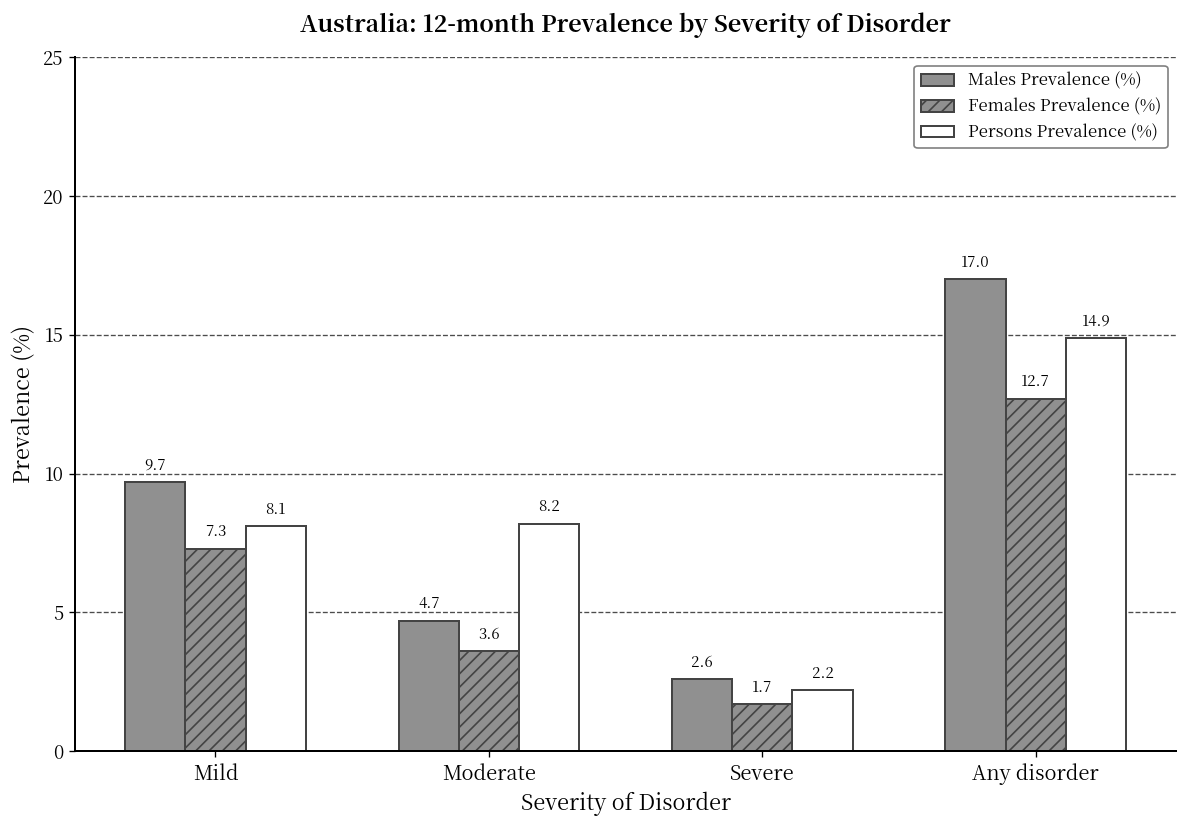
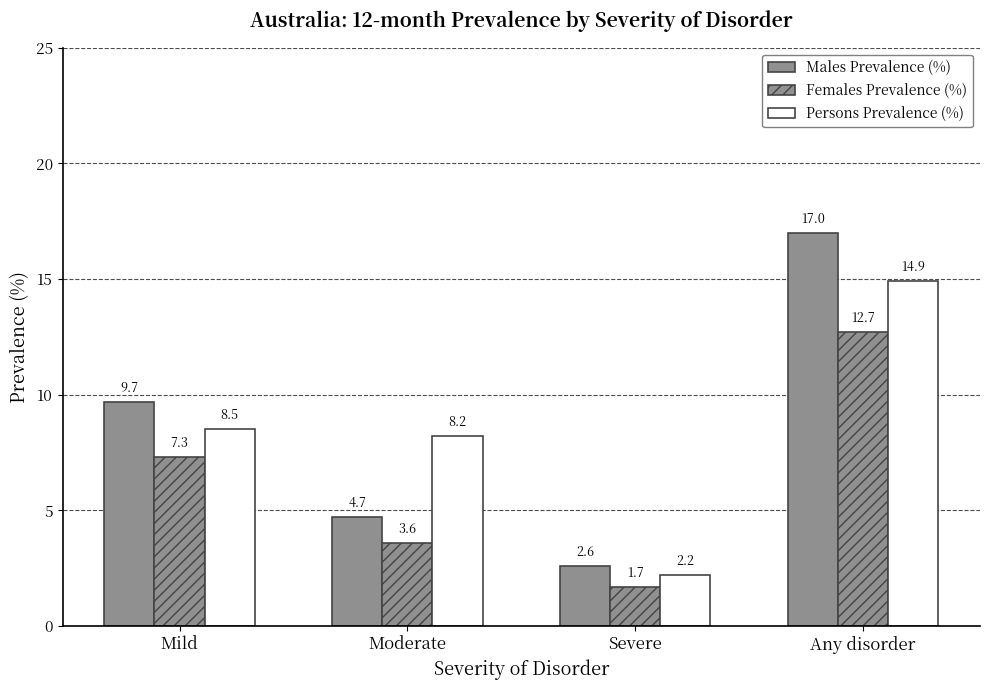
Persons Prevalence (%), Mild: 8.1 -> 8.5
